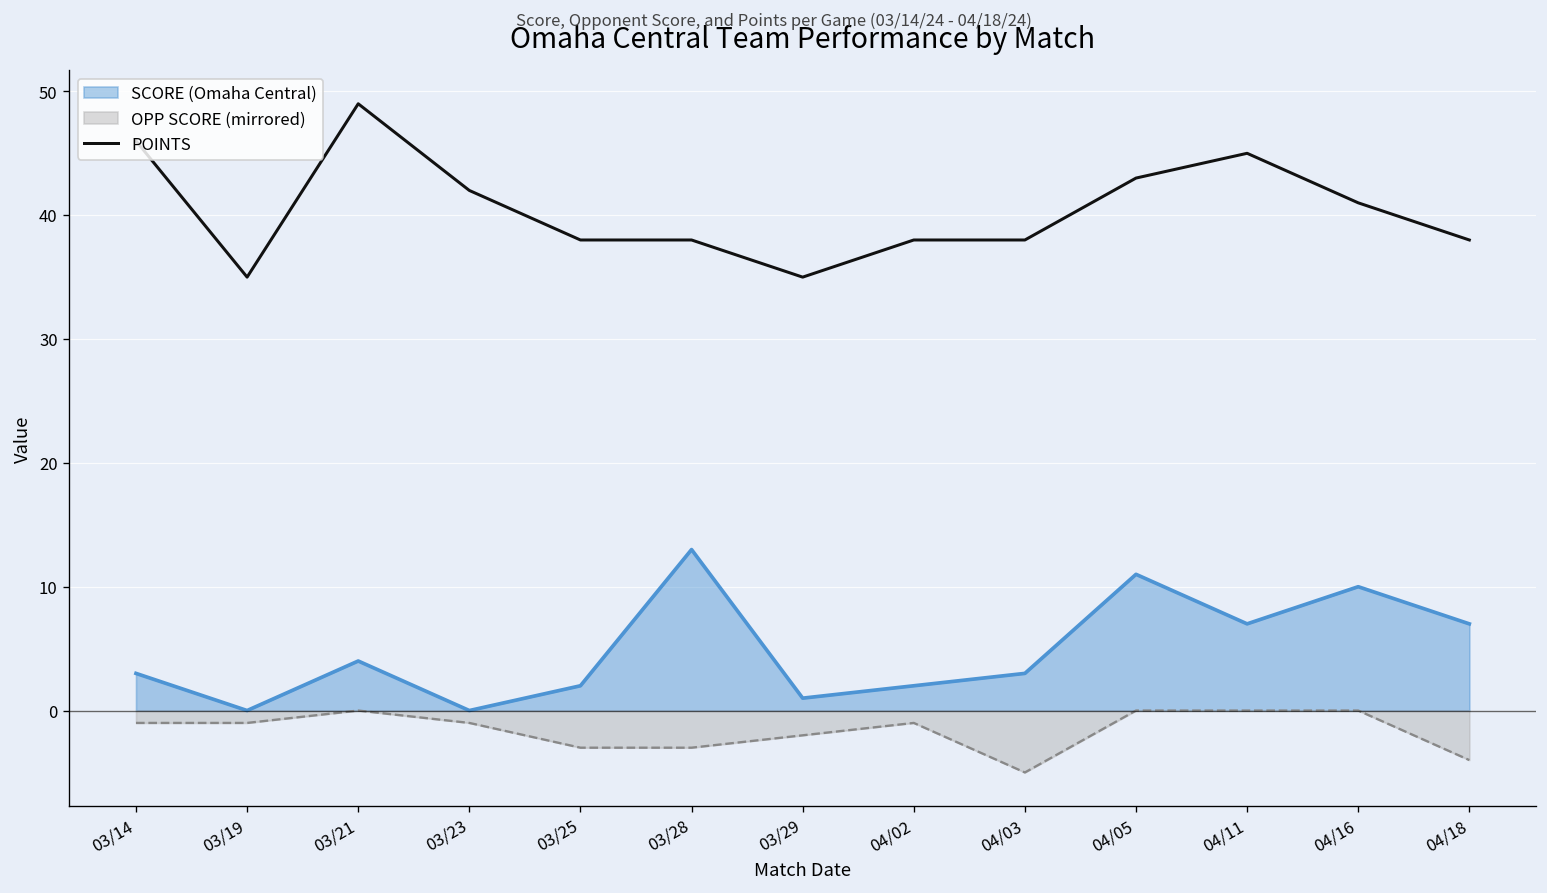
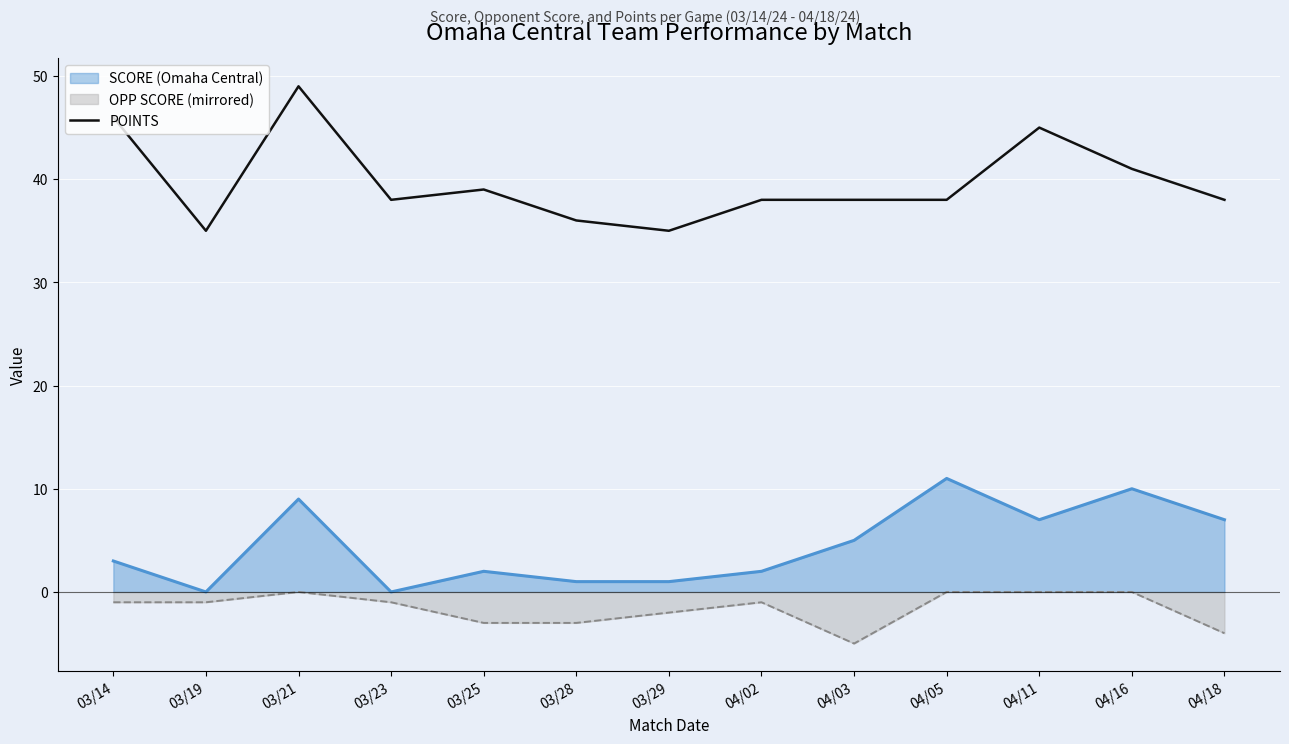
SCORE (Omaha Central), 03/21: 4 -> 9
POINTS, 03/23: 42 -> 38
POINTS, 03/25: 38 -> 39
SCORE (Omaha Central), 03/28: 13 -> 1
POINTS, 03/28: 38 -> 36
SCORE (Omaha Central), 04/03: 3 -> 5
POINTS, 04/05: 43 -> 38
